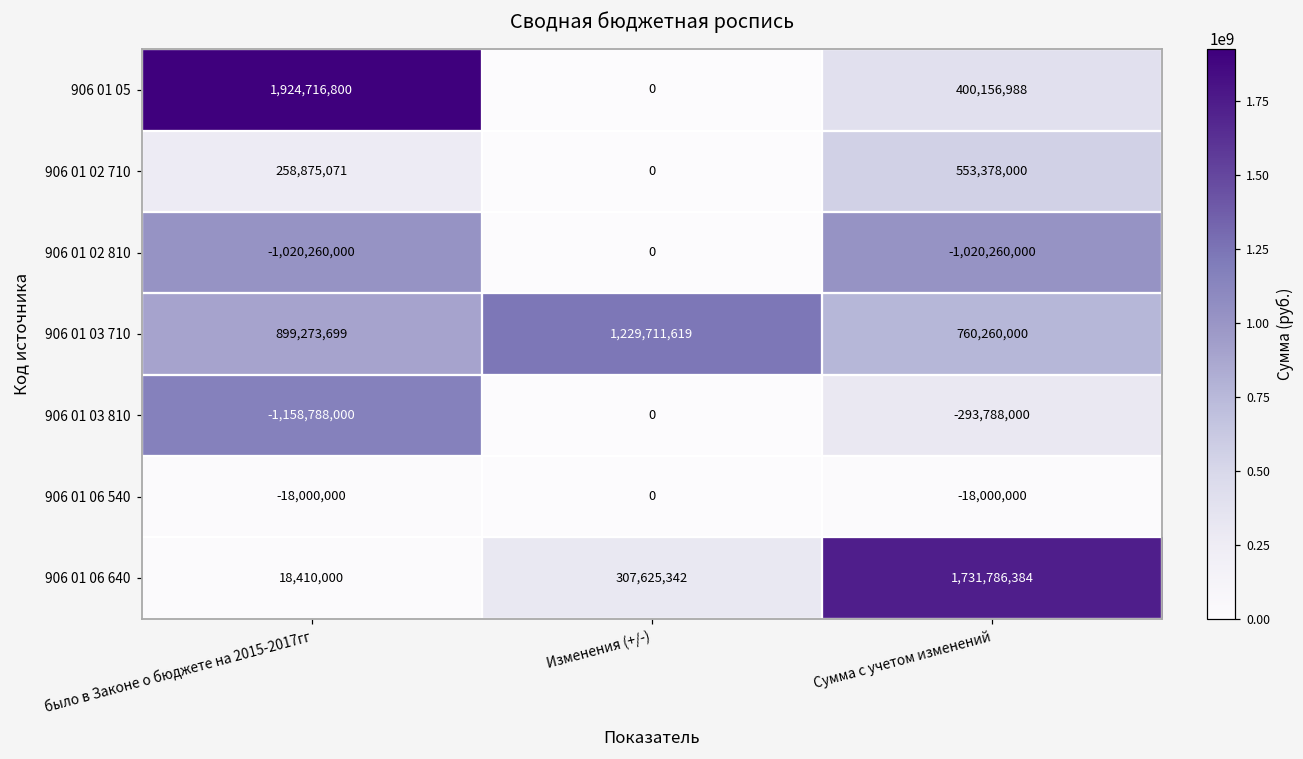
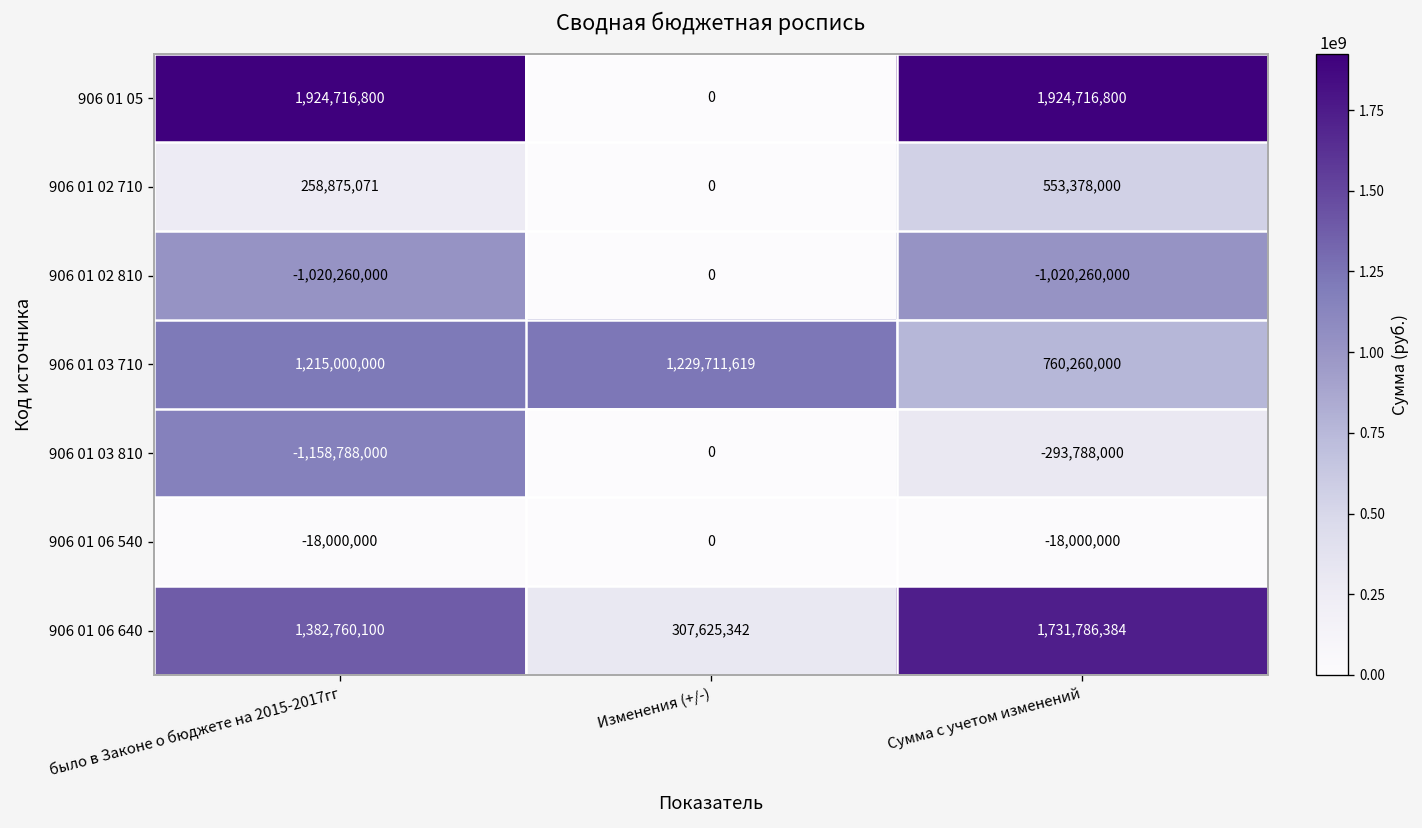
906 01 05, Сумма с учетом изменений: 400,156,988 -> 1,924,716,800
906 01 03 710, было в Законе о бюджете на 2015-2017гг: 899,273,699 -> 1,215,000,000
906 01 06 640, было в Законе о бюджете на 2015-2017гг: 18,410,000 -> 1,382,760,100
